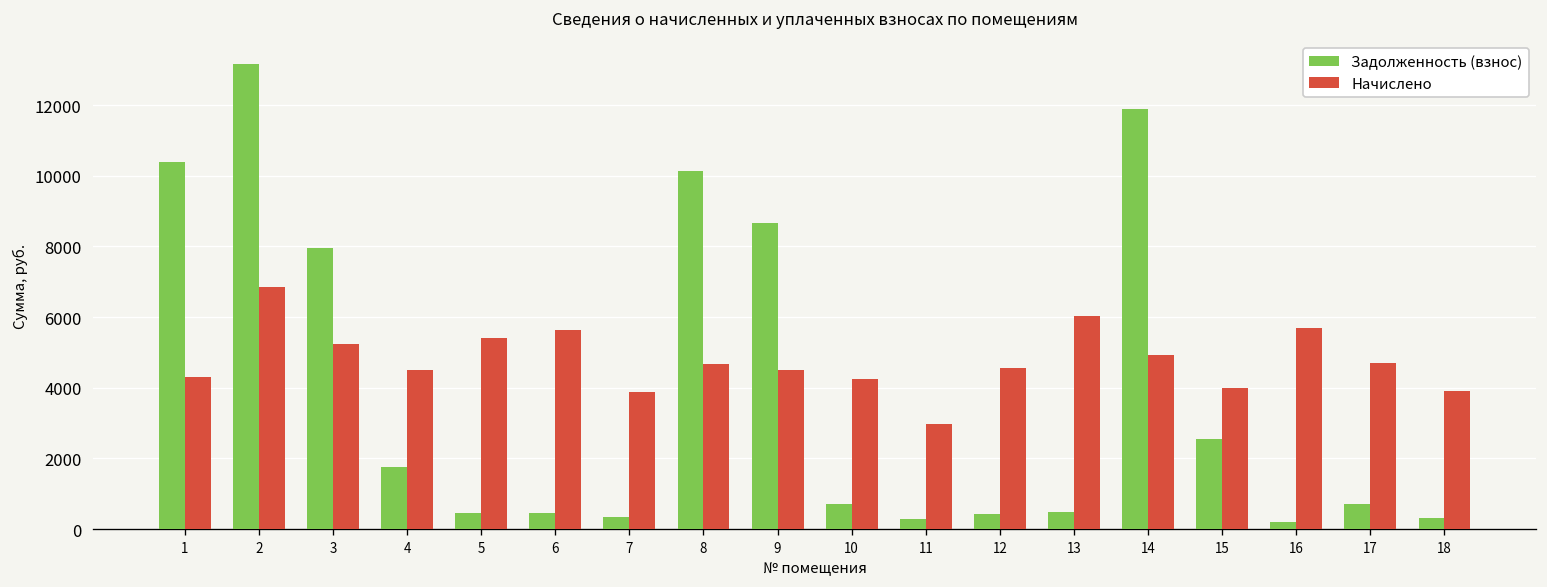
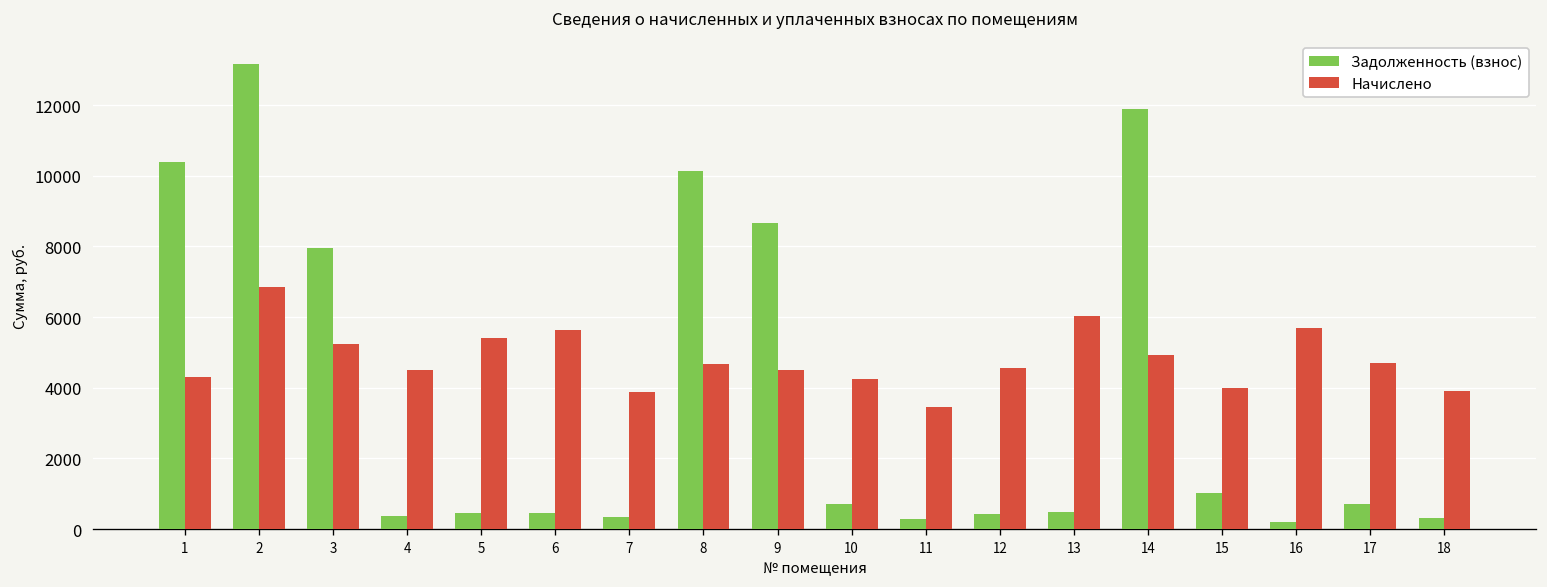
Задолженность (взнос), 4: 1800 -> 400
Начислено, 11: 3000 -> 3500
Задолженность (взнос), 15: 2500 -> 1000
